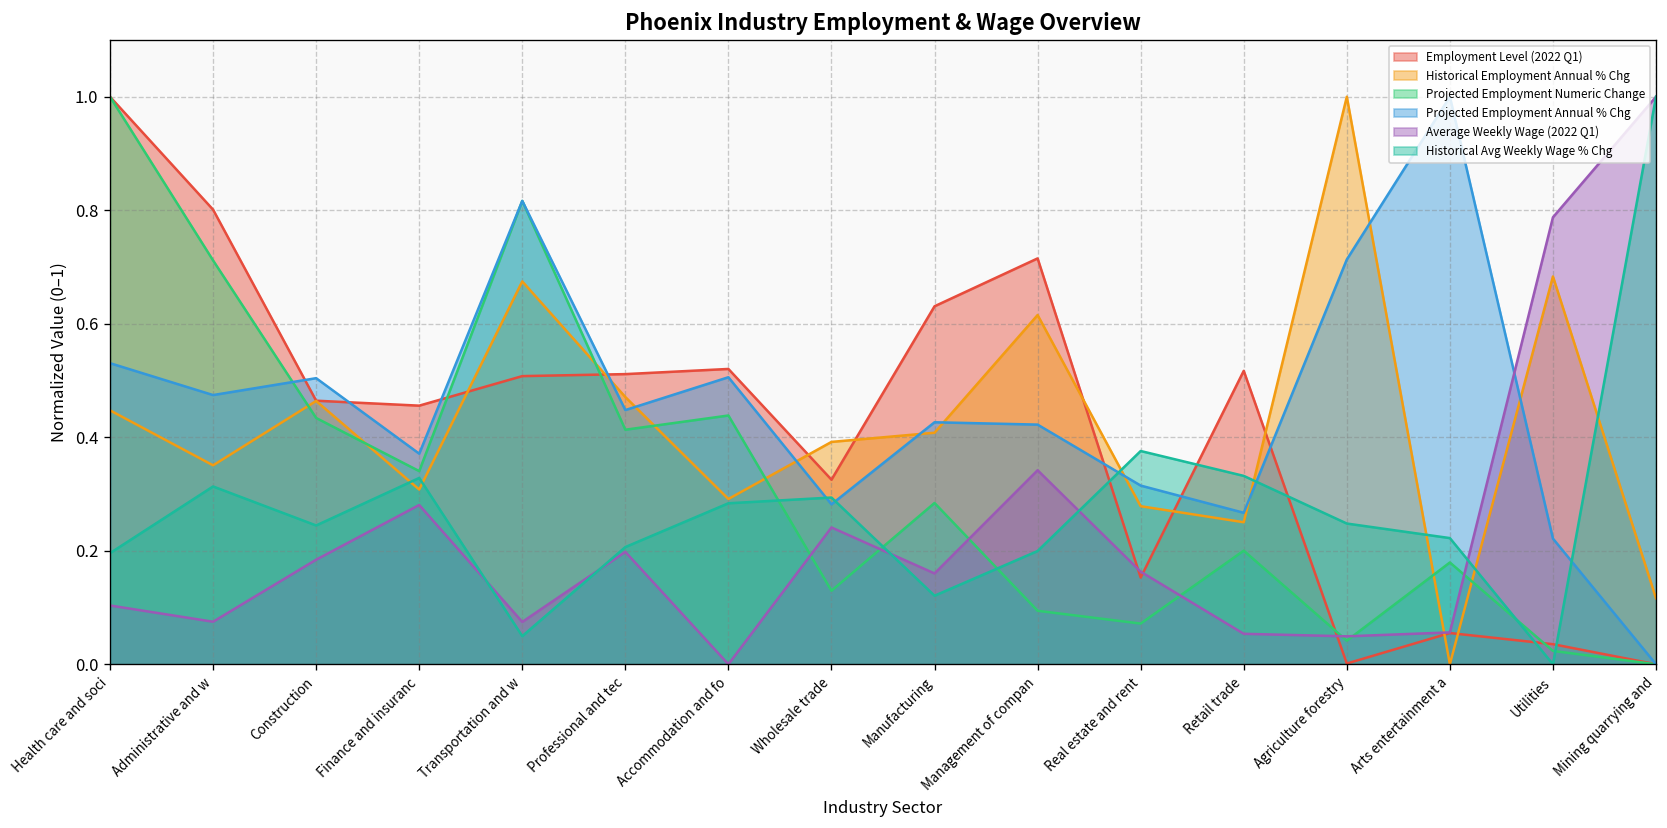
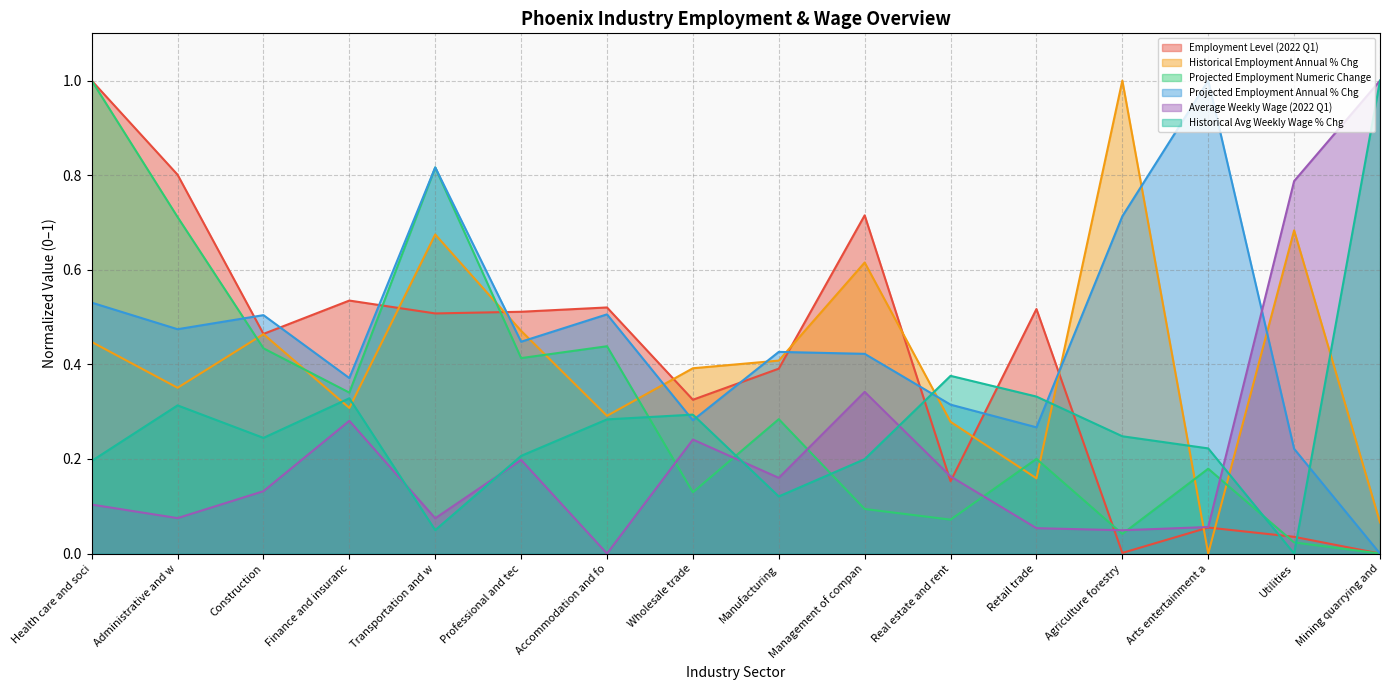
Average Weekly Wage (2022 Q1), Construction: 0.18 -> 0.13
Employment Level (2022 Q1), Finance and insuranc: 0.46 -> 0.53
Employment Level (2022 Q1), Manufacturing: 0.63 -> 0.39
Historical Employment Annual % Chg, Retail trade: 0.25 -> 0.16
Historical Employment Annual % Chg, Mining quarrying and: 0.12 -> 0.07
